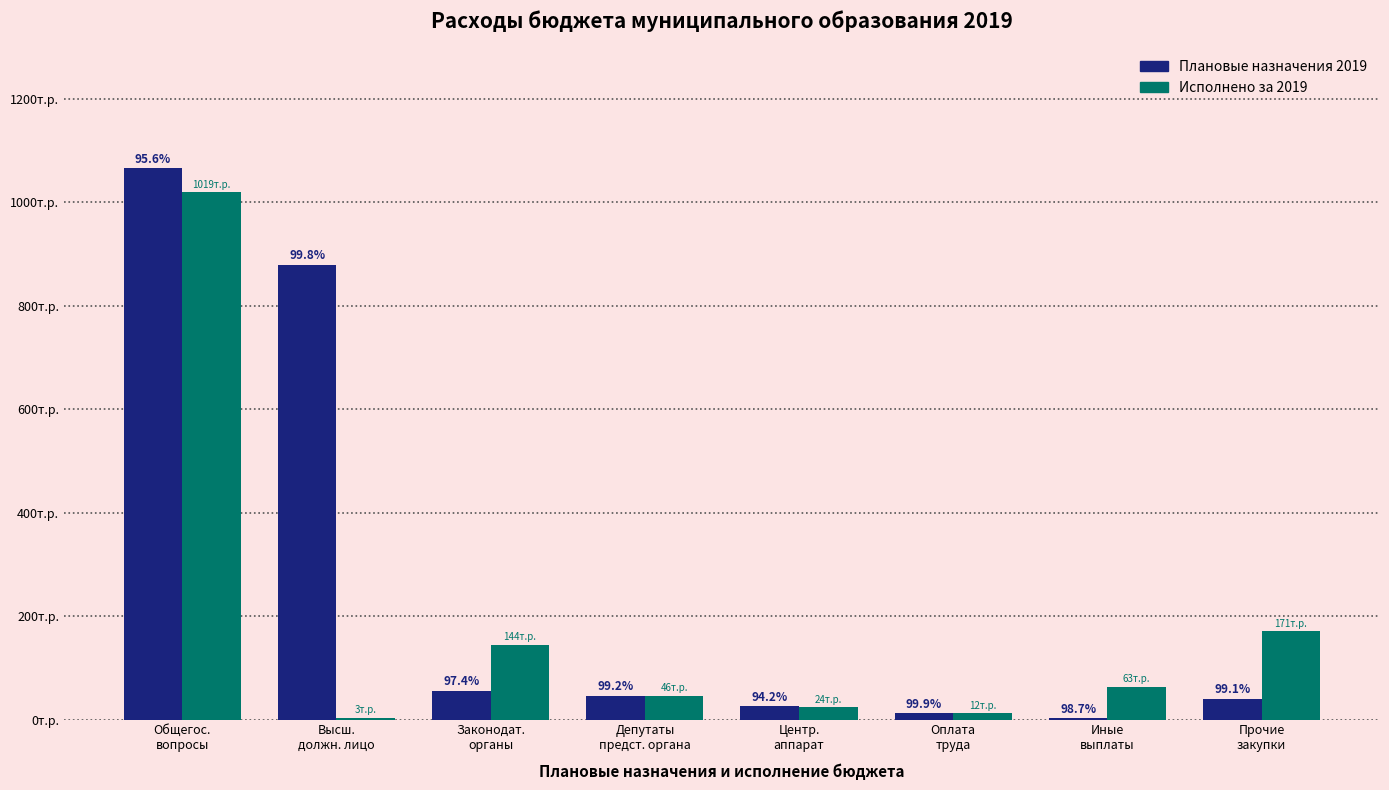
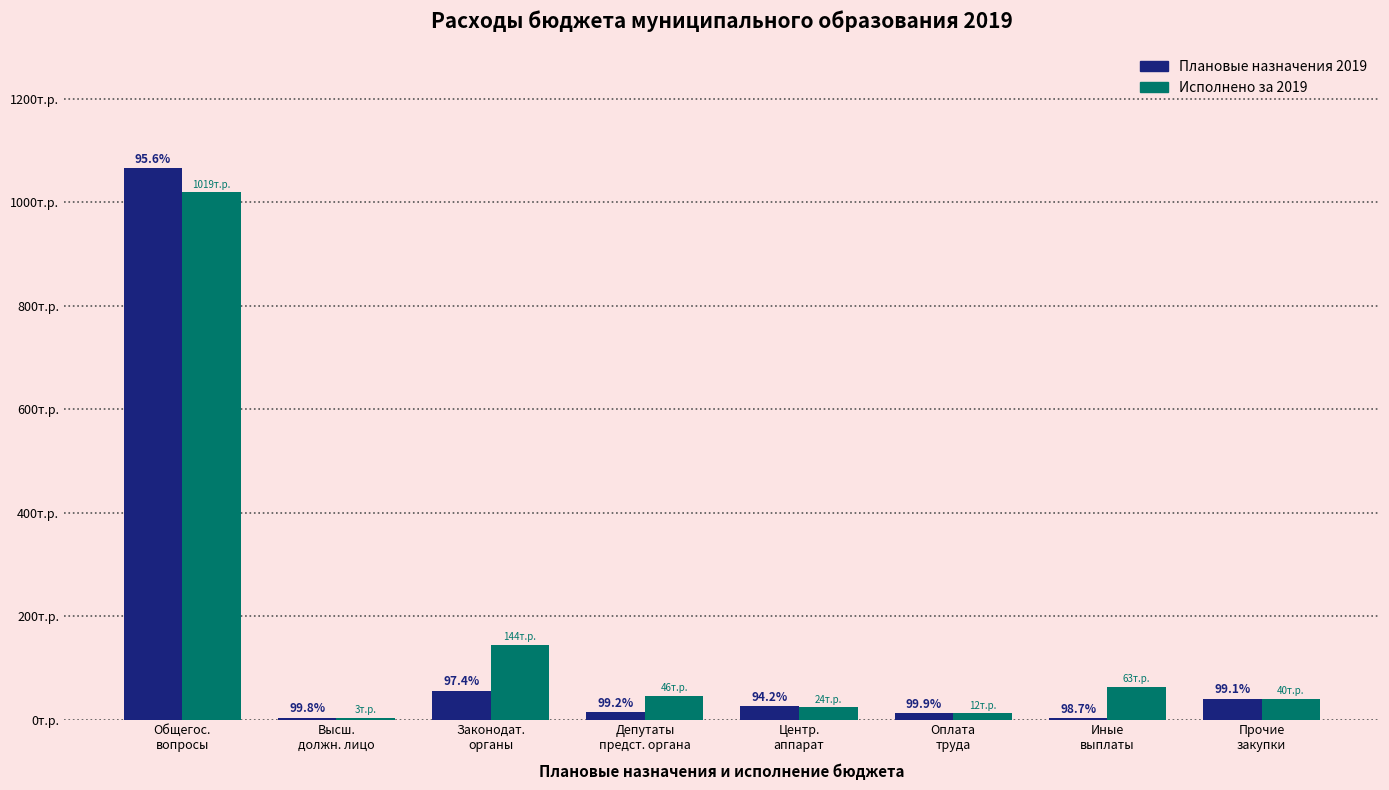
Плановые назначения 2019, Высш. должн. лицо: 880т.р. -> 0т.р.
Плановые назначения 2019, Депутаты предст. органа: 50т.р. -> 10т.р.
Исполнено за 2019, Прочие закупки: 171т.р. -> 40т.р.
